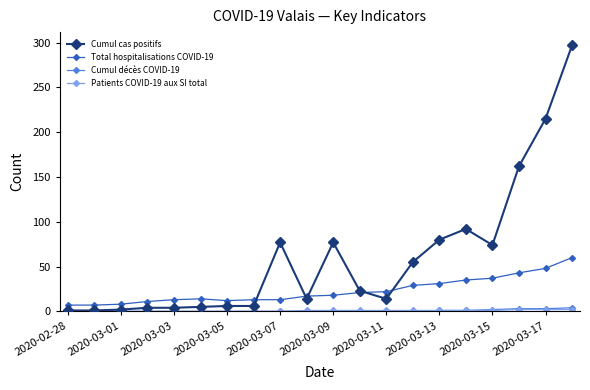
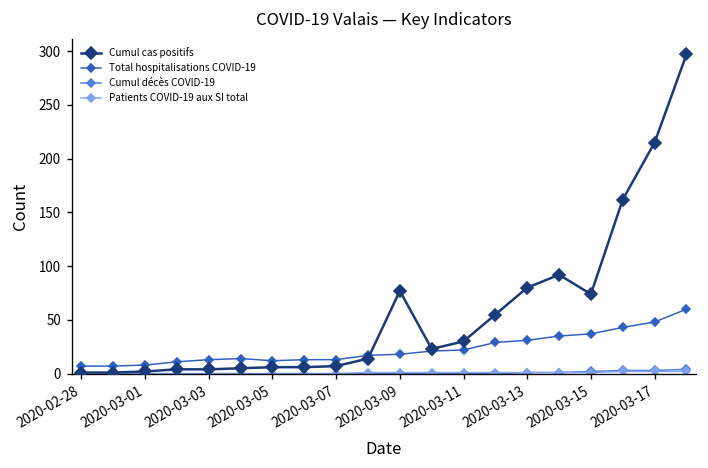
Cumul cas positifs, 2020-03-07: 80 -> 10
Cumul cas positifs, 2020-03-11: 10 -> 30
